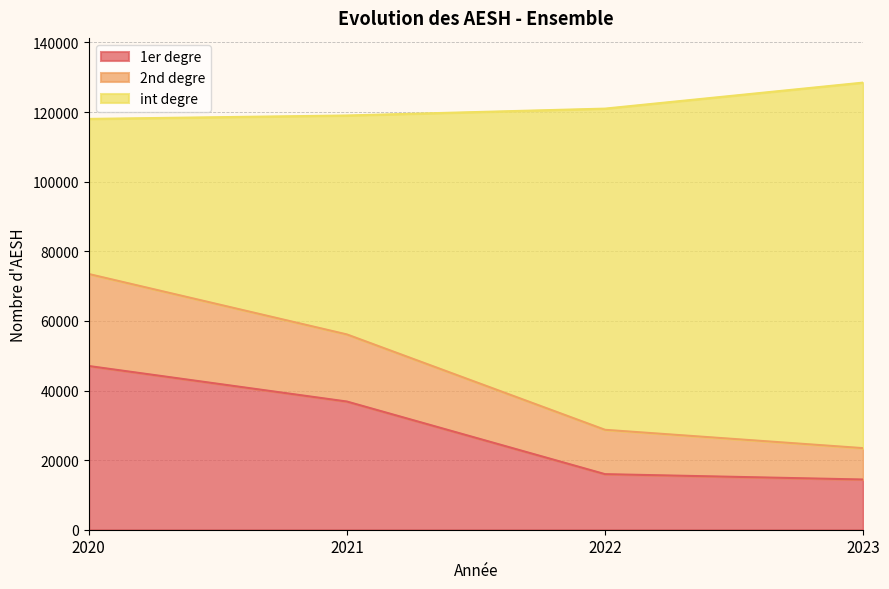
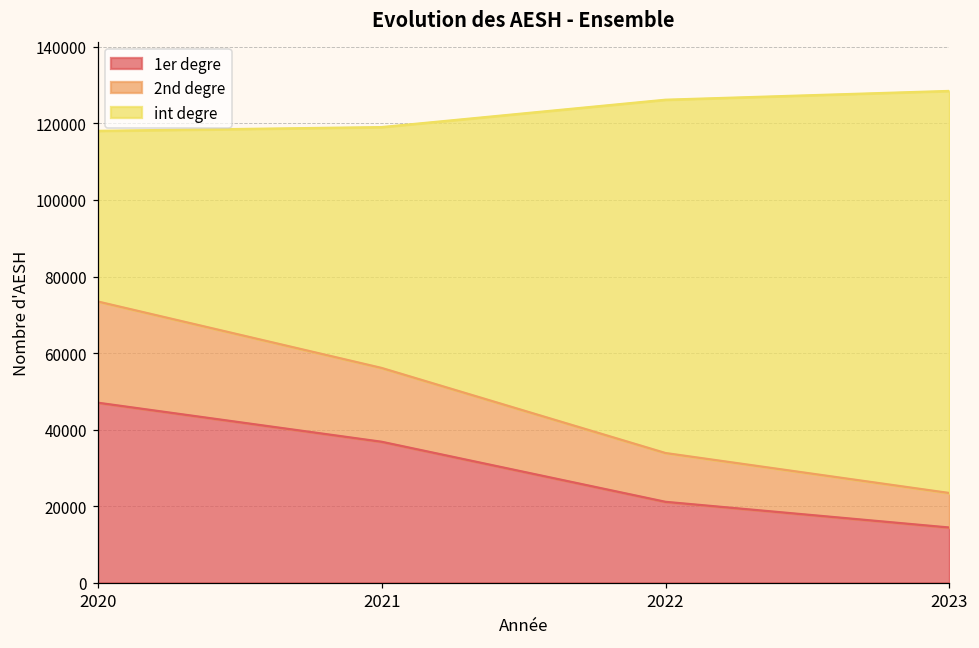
1er degre, 2022: 16000 -> 21000
